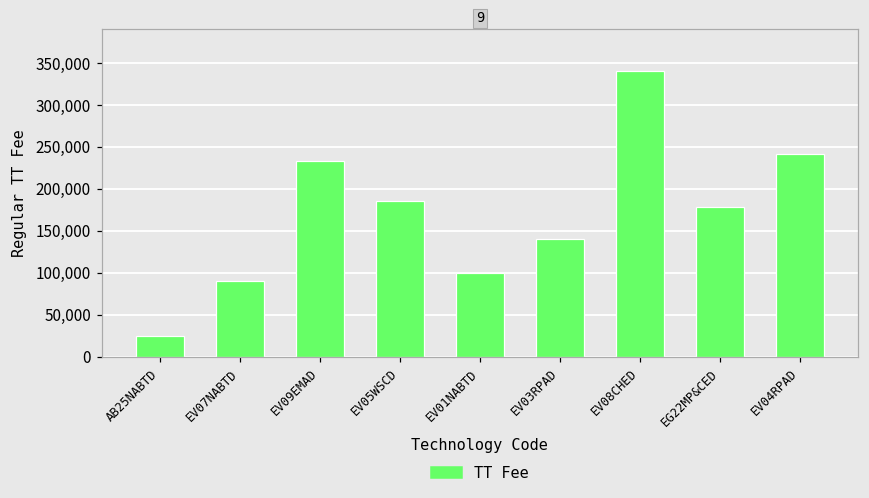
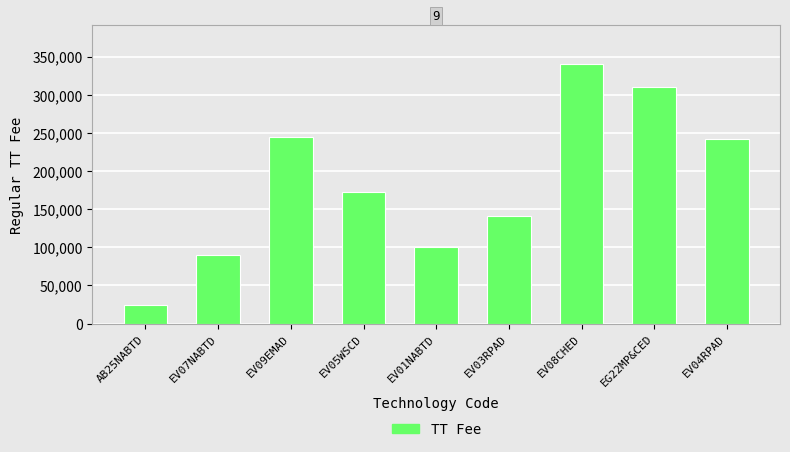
EV09EMAD: 230,000 -> 250,000
EV05WSCD: 190,000 -> 170,000
EG22MP&CED: 180,000 -> 310,000
